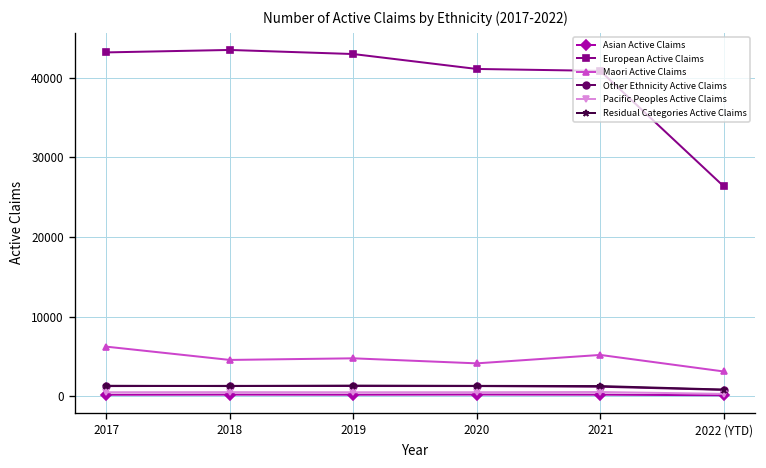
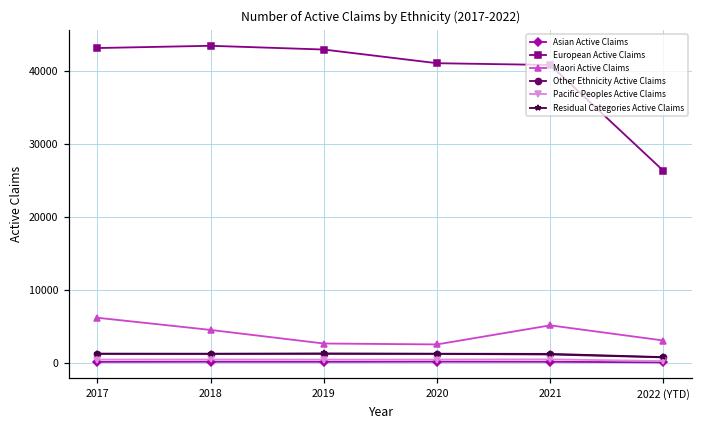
Maori Active Claims, 2019: 5000 -> 3000
Maori Active Claims, 2020: 4000 -> 3000
